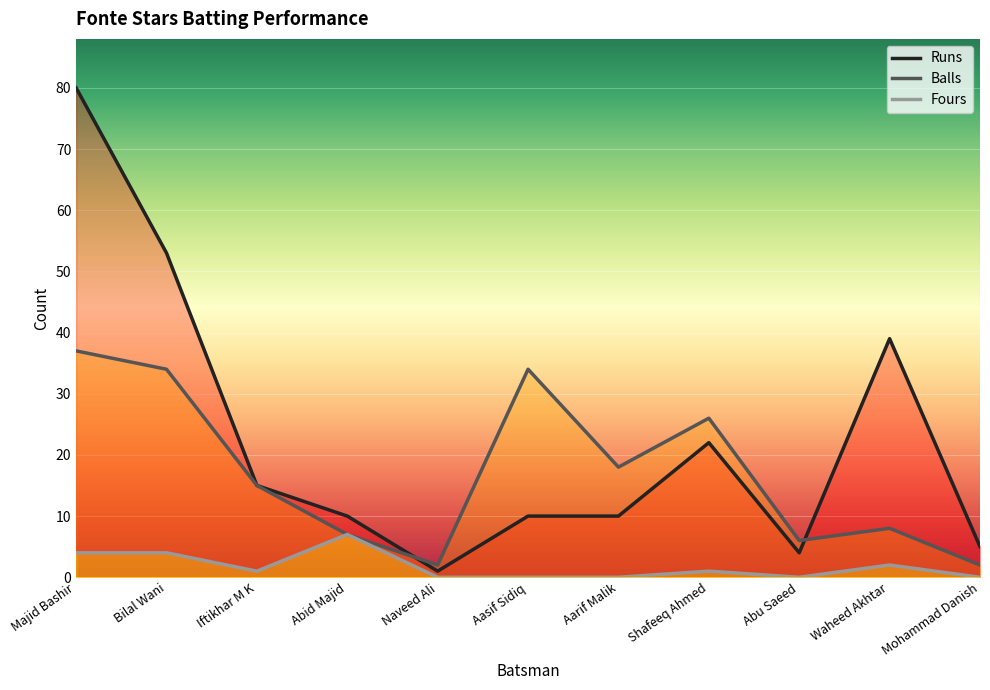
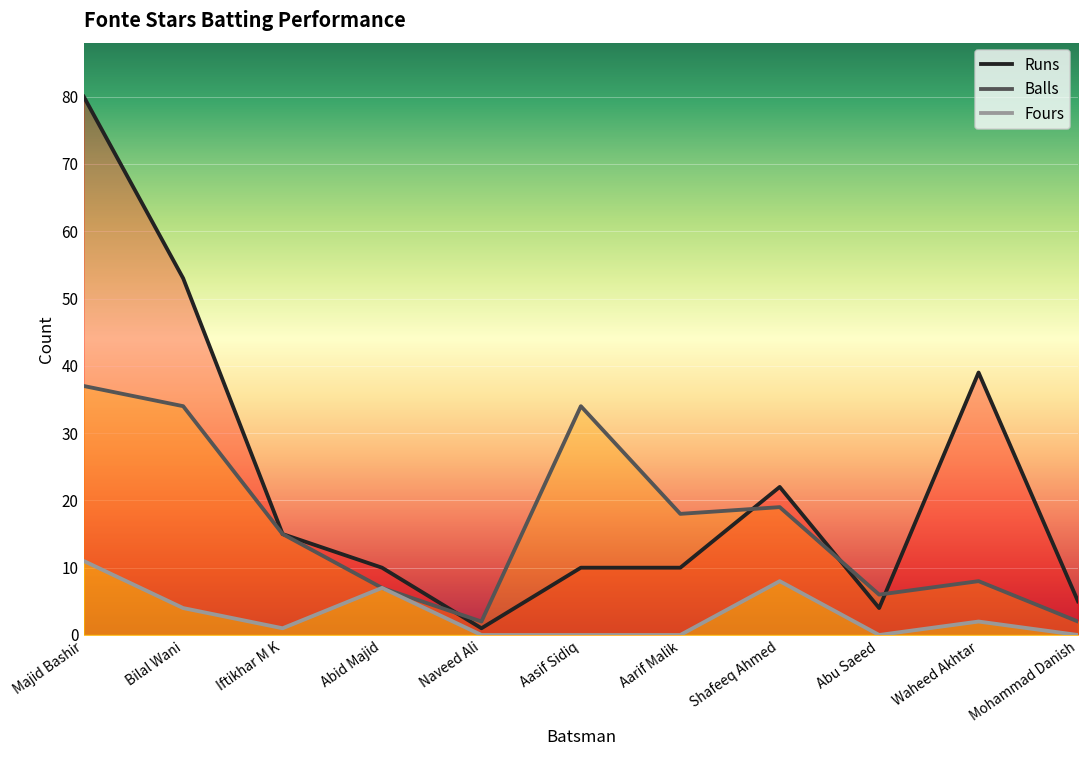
Fours, Majid Bashir: 4 -> 11
Balls, Shafeeq Ahmed: 26 -> 19
Fours, Shafeeq Ahmed: 1 -> 8
